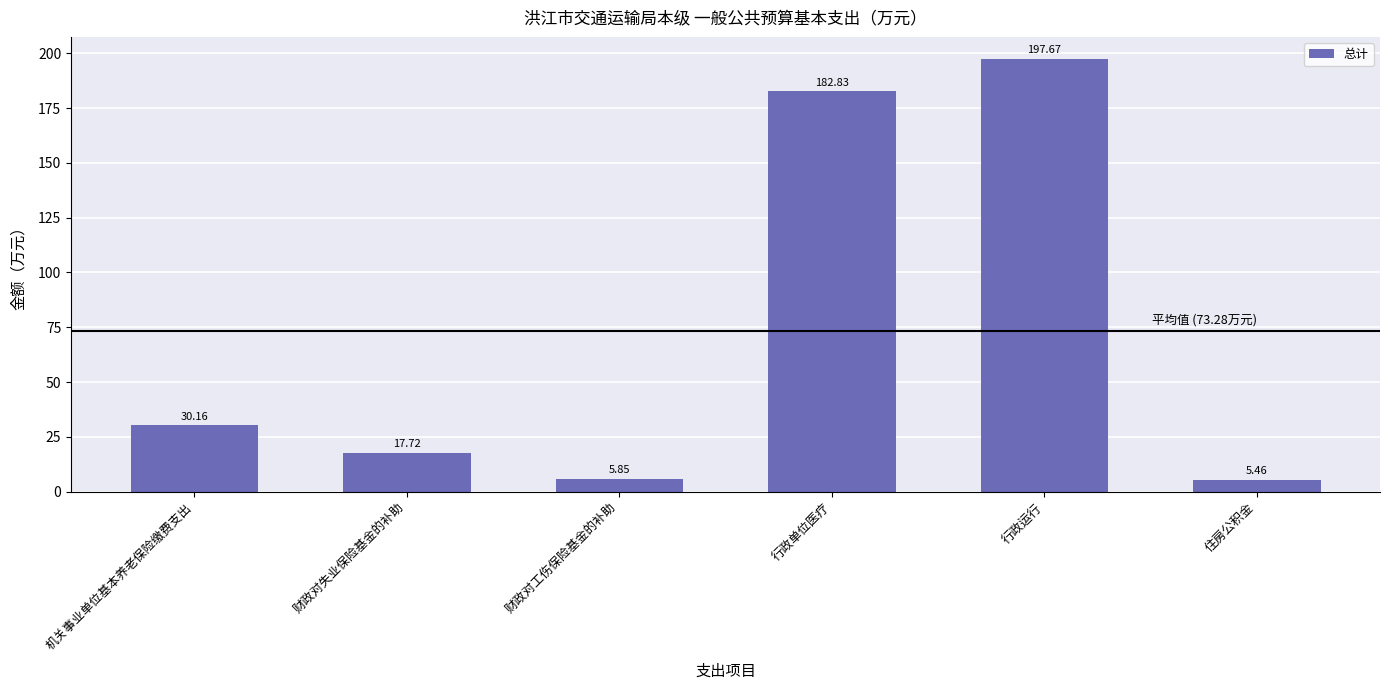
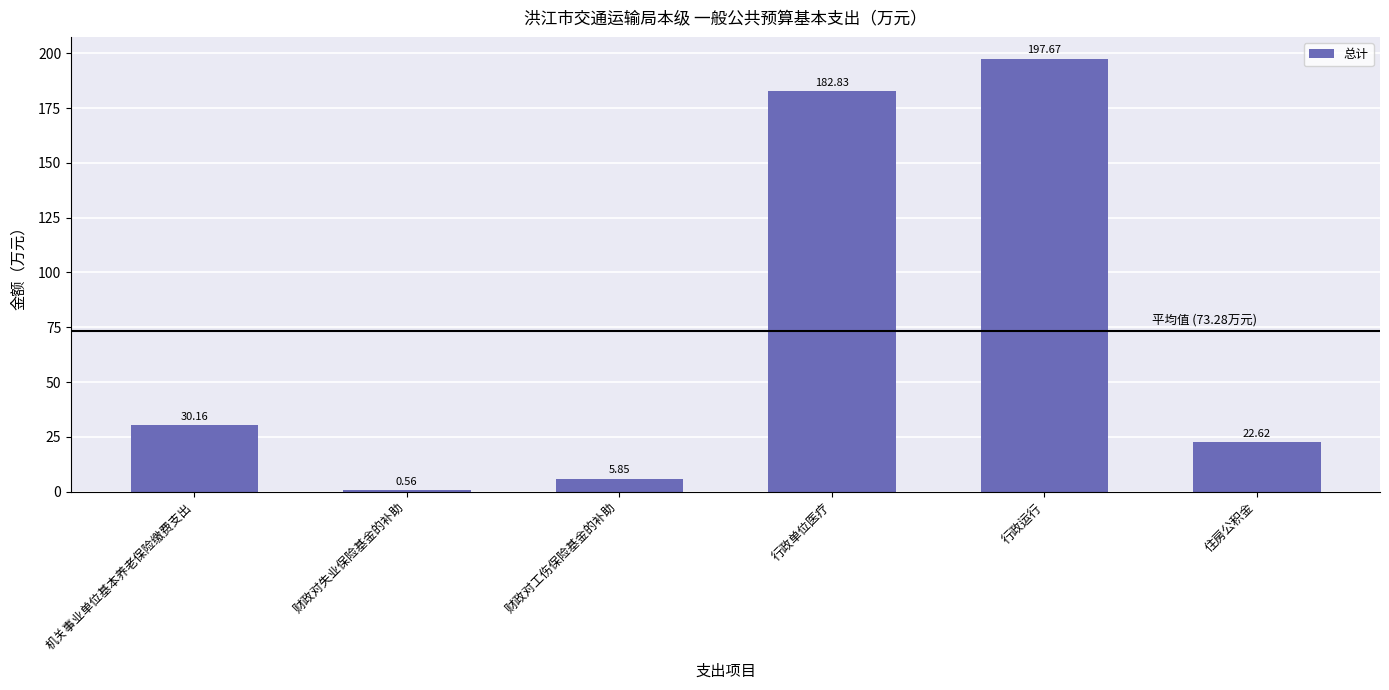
财政对失业保险基金的补助: 17.72 -> 0.56
住房公积金: 5.46 -> 22.62
